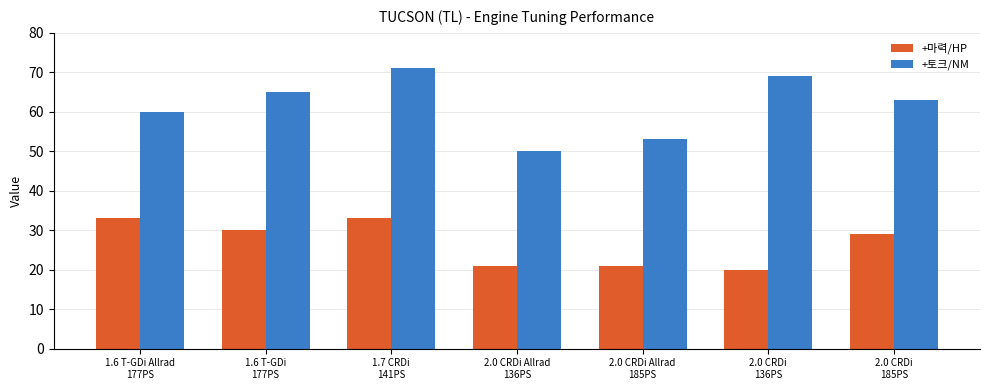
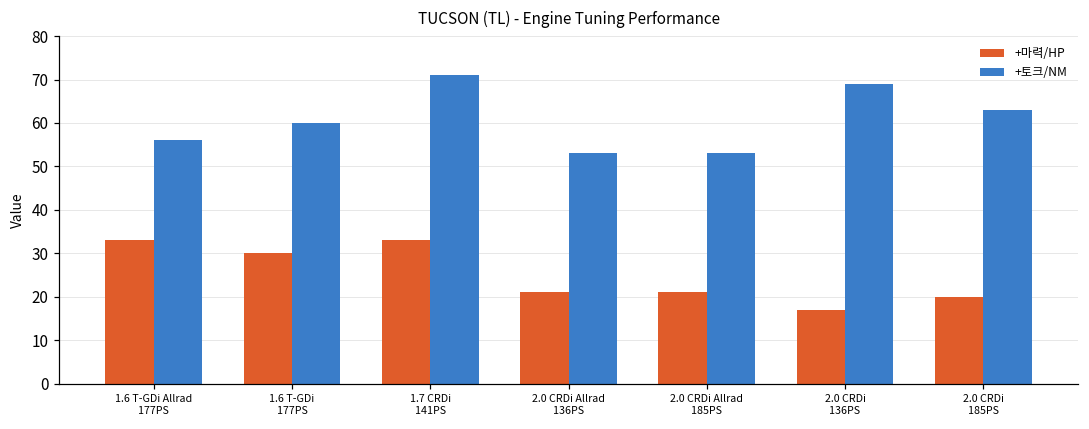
+토크/NM, 1.6 T-GDi Allrad 177PS: 60 -> 56
+토크/NM, 1.6 T-GDi 177PS: 65 -> 60
+토크/NM, 2.0 CRDi Allrad 136PS: 50 -> 53
+마력/HP, 2.0 CRDi 136PS: 20 -> 17
+마력/HP, 2.0 CRDi 185PS: 29 -> 20
